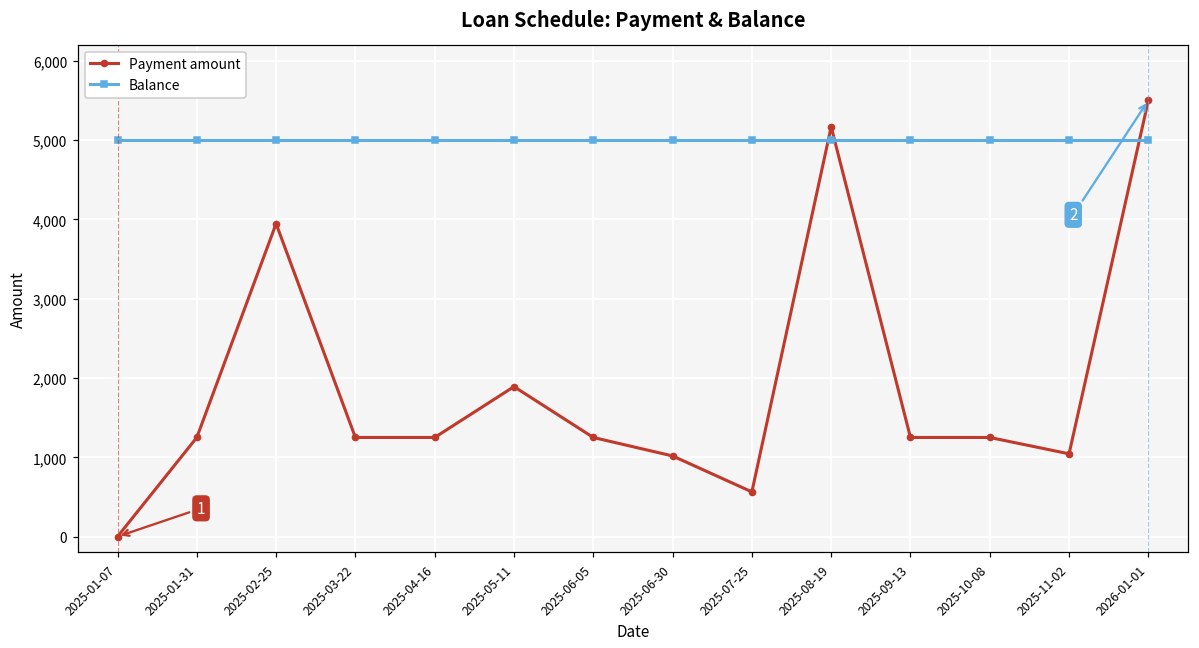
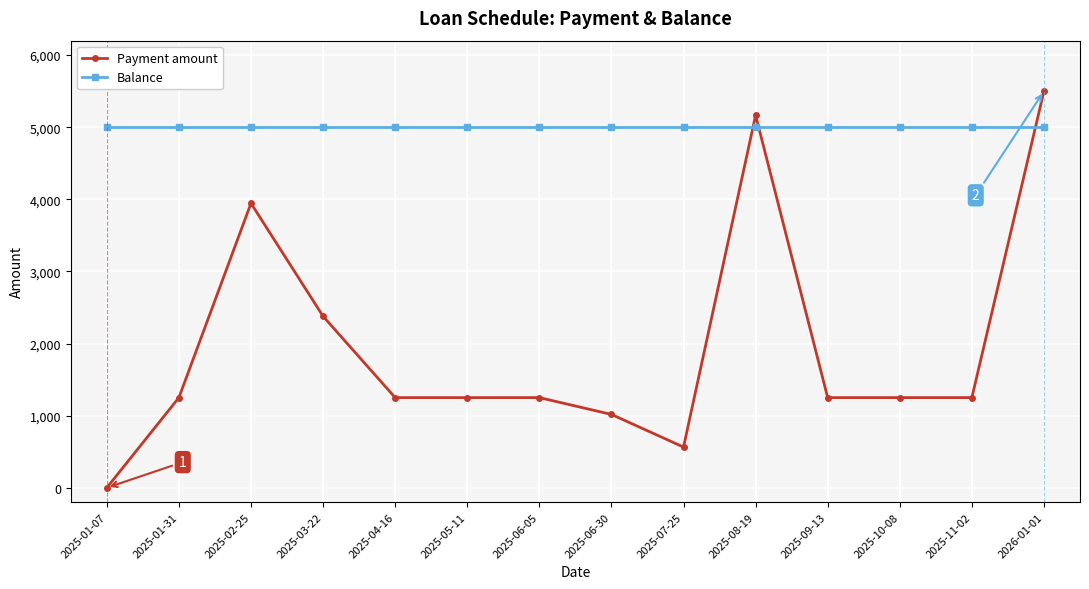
Payment amount, 2025-03-22: 1,300 -> 2,400
Payment amount, 2025-05-11: 1,900 -> 1,300
Payment amount, 2025-11-02: 1,000 -> 1,300
